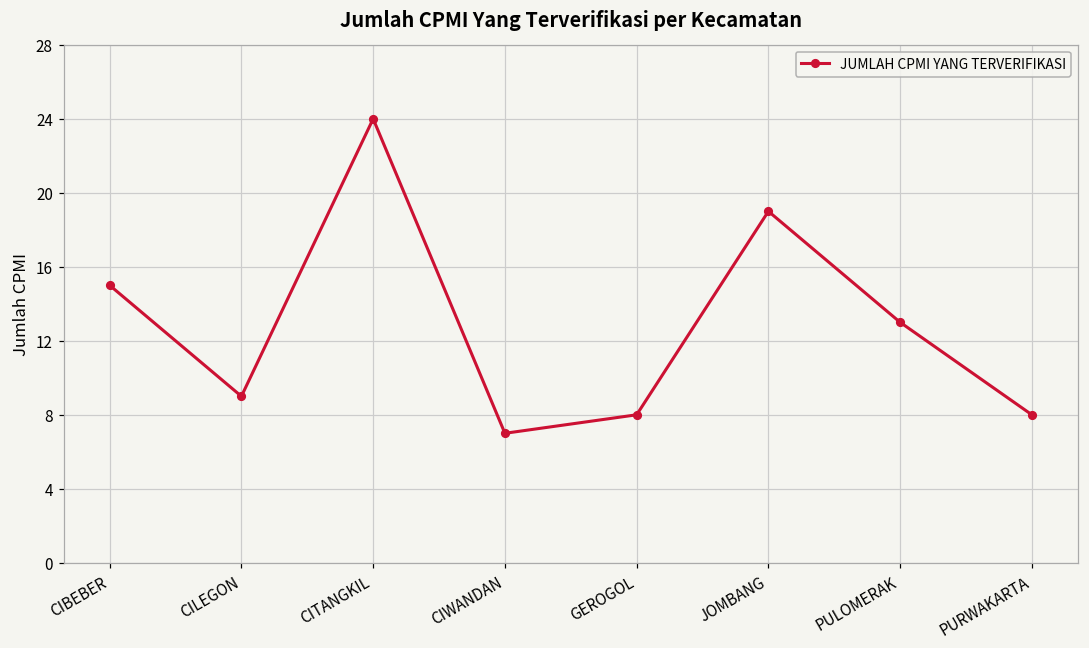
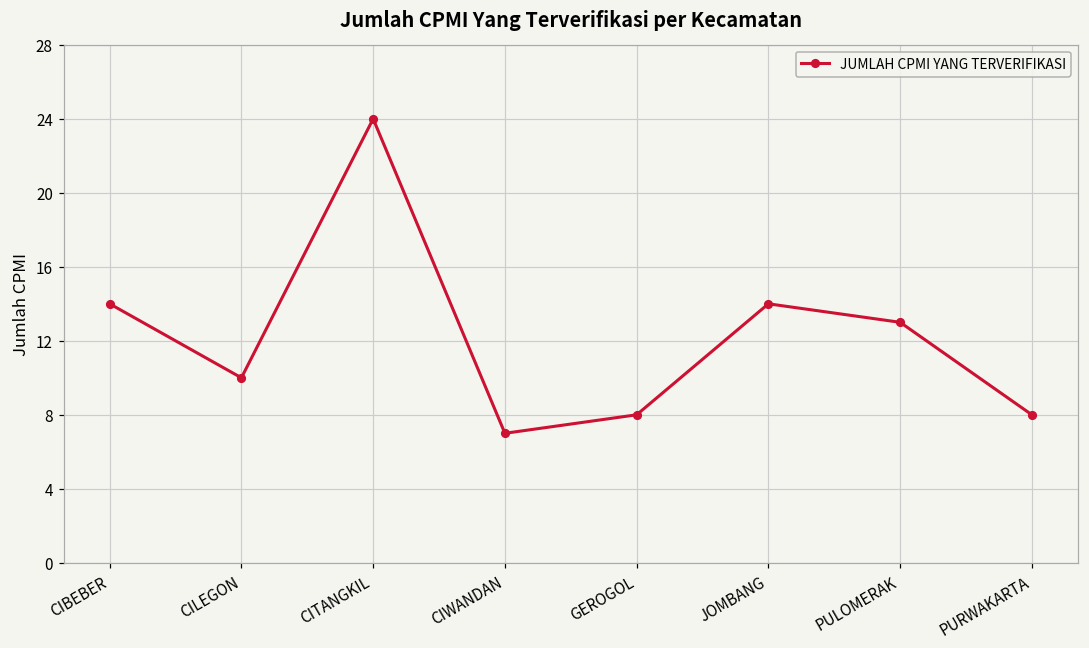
CIBEBER: 15 -> 14
CILEGON: 9 -> 10
JOMBANG: 19 -> 14
